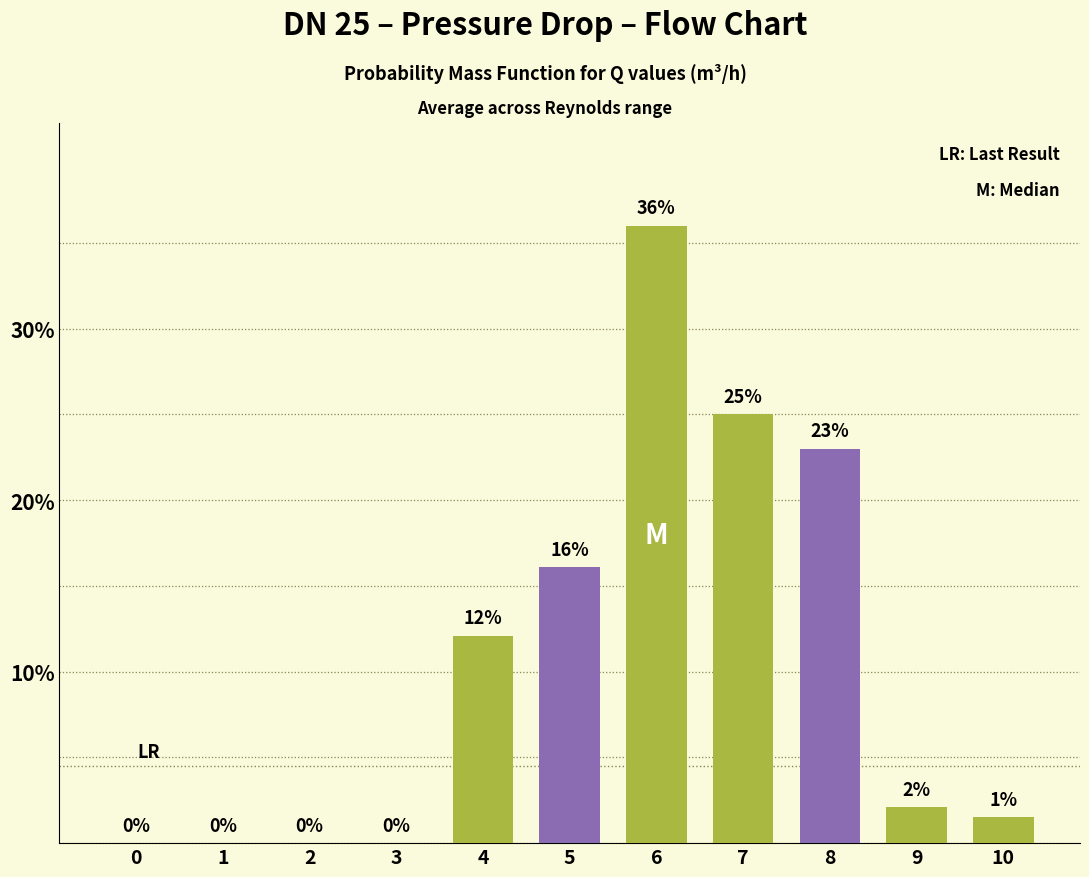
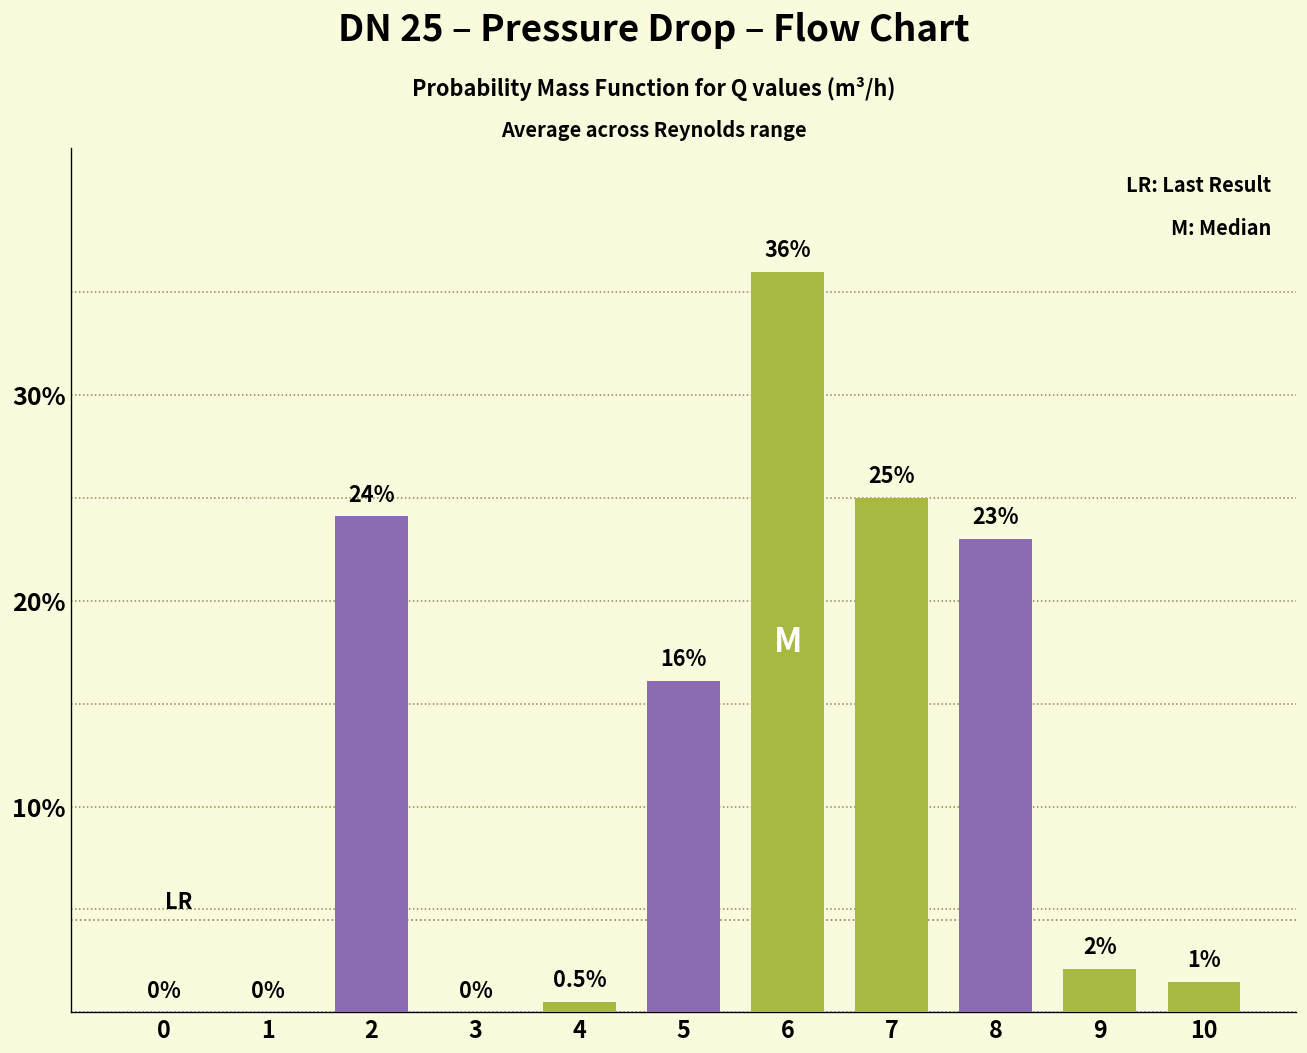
2: 0% -> 24%
4: 12% -> 0.5%
